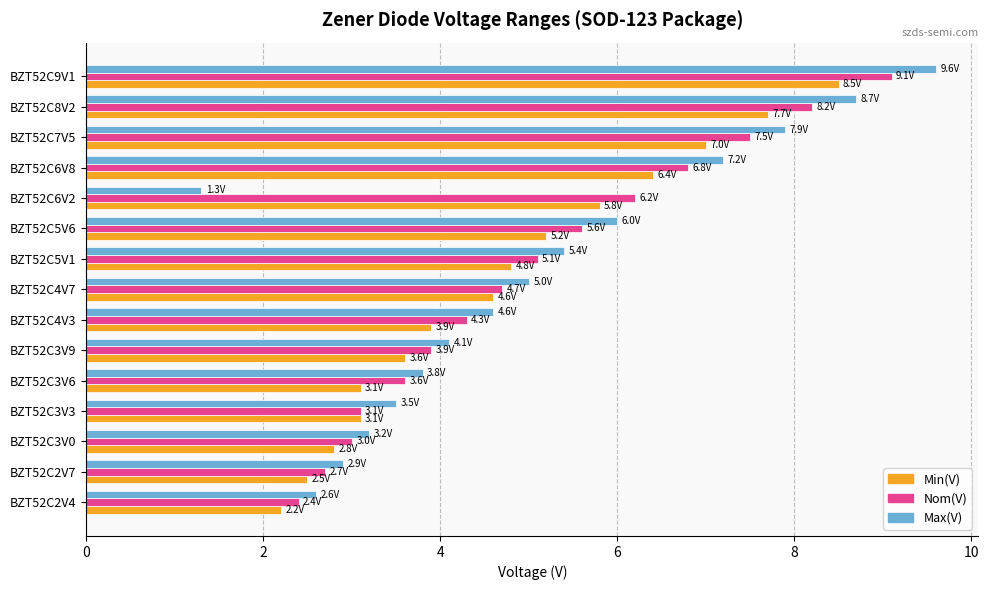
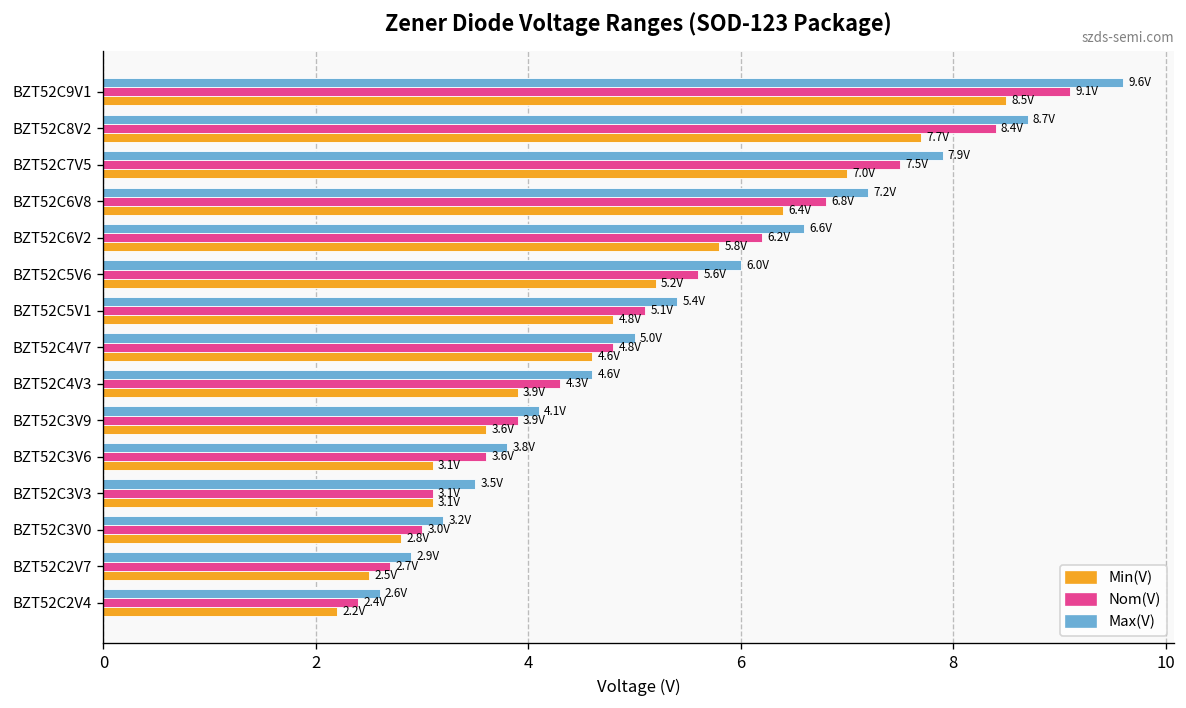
Nom(V), BZT52C8V2: 8.2V -> 8.4V
Max(V), BZT52C6V2: 1.3V -> 6.6V
Nom(V), BZT52C4V7: 4.7V -> 4.8V
